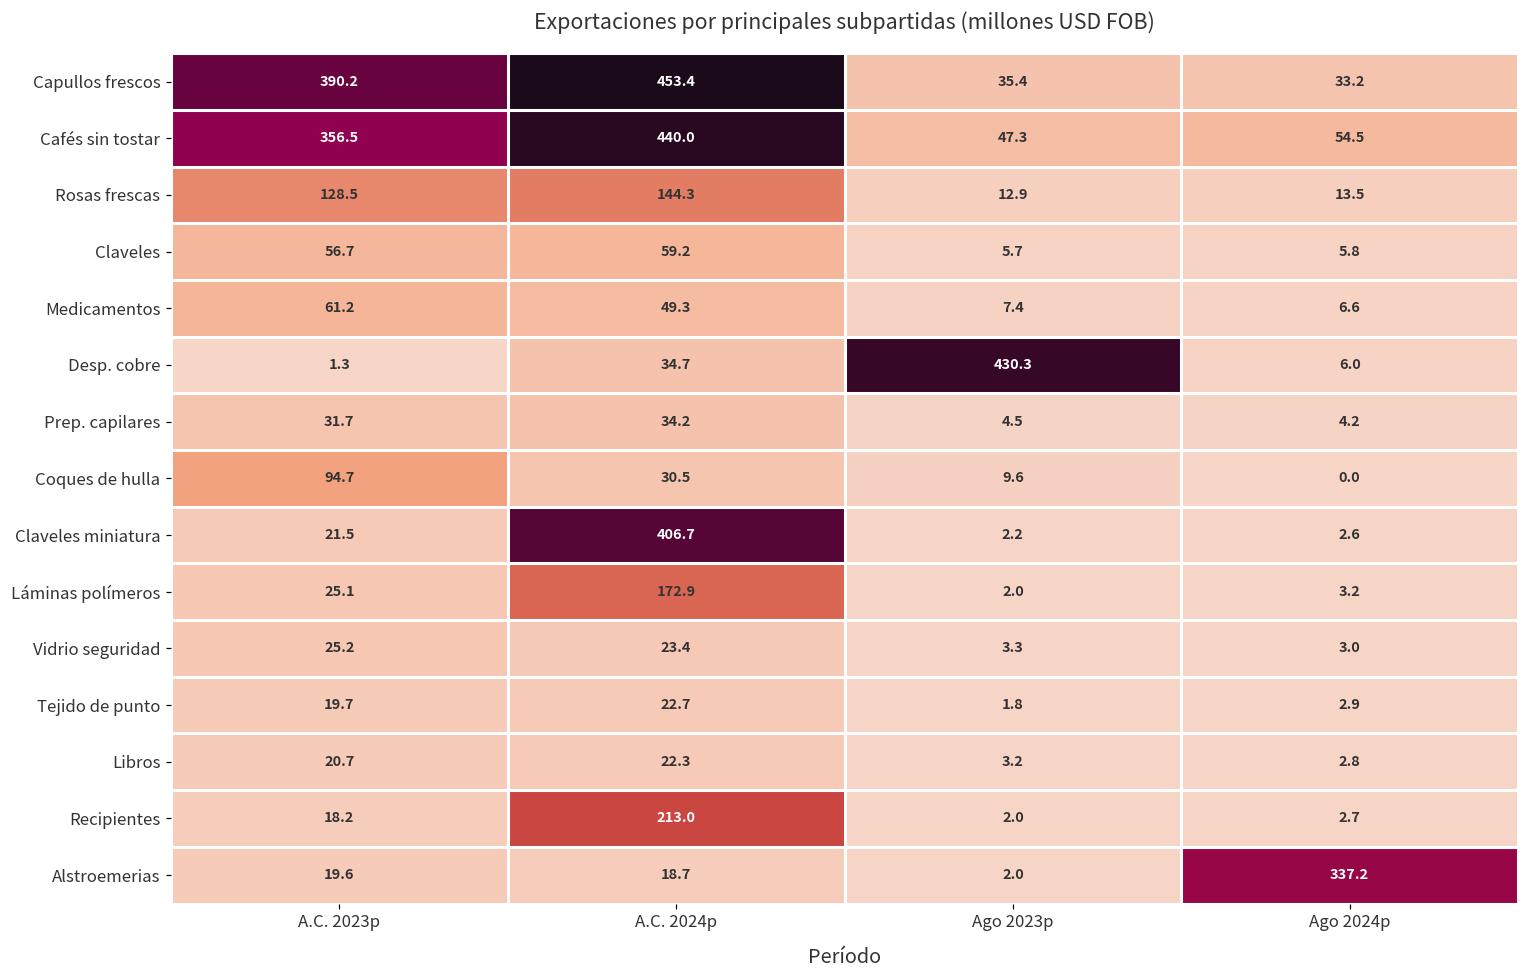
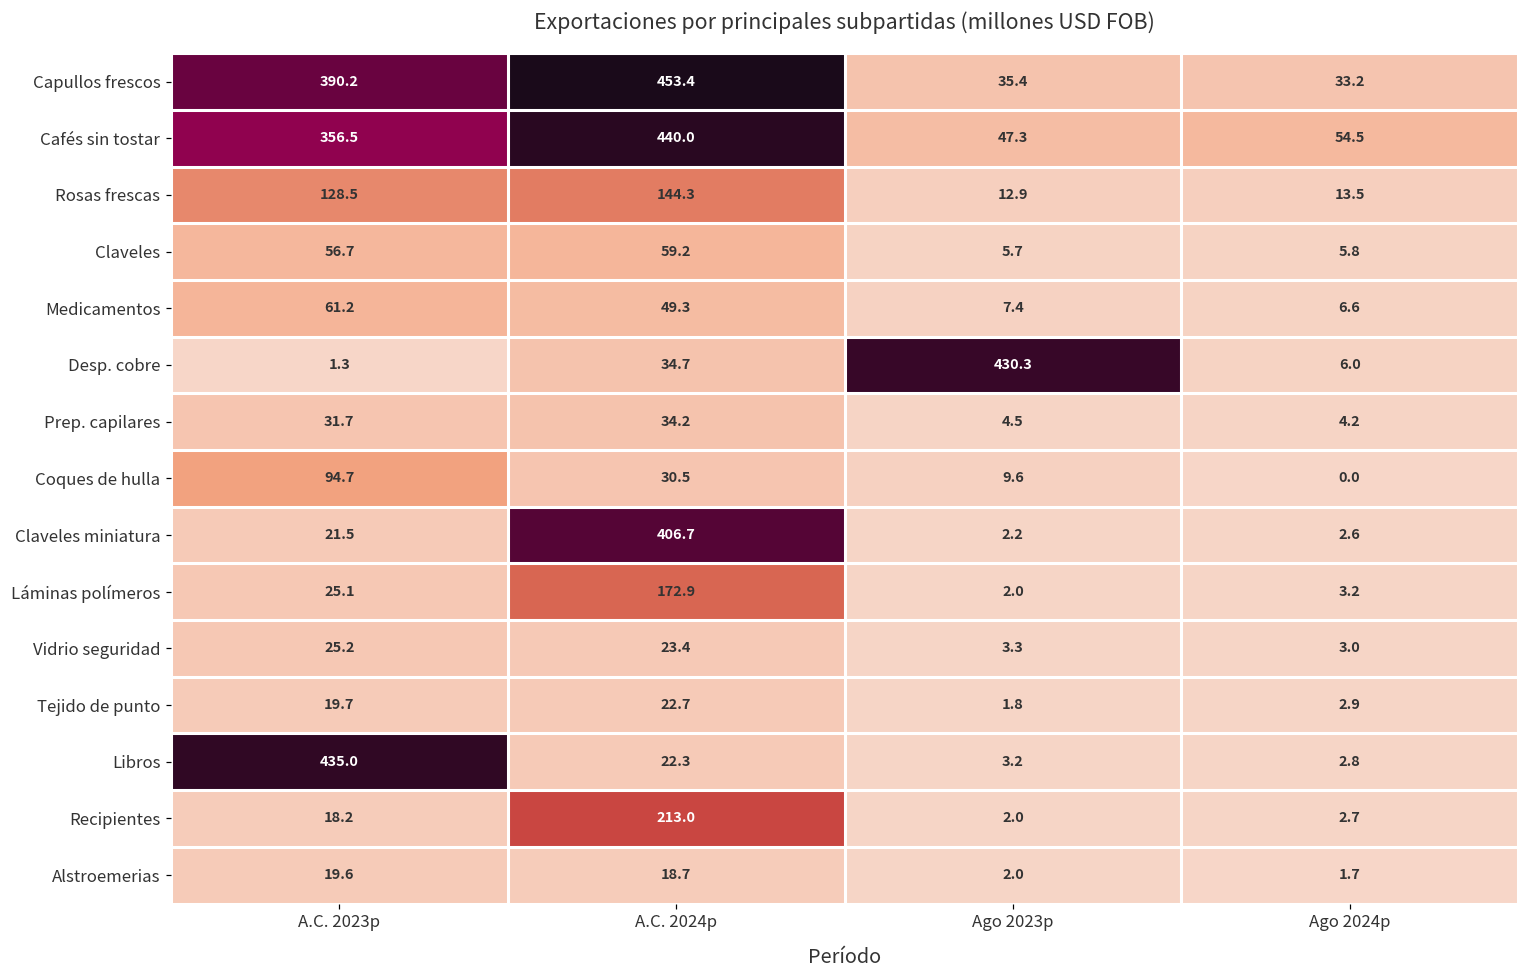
Libros, A.C. 2023p: 20.7 -> 435.0
Alstroemerias, Ago 2024p: 337.2 -> 1.7
